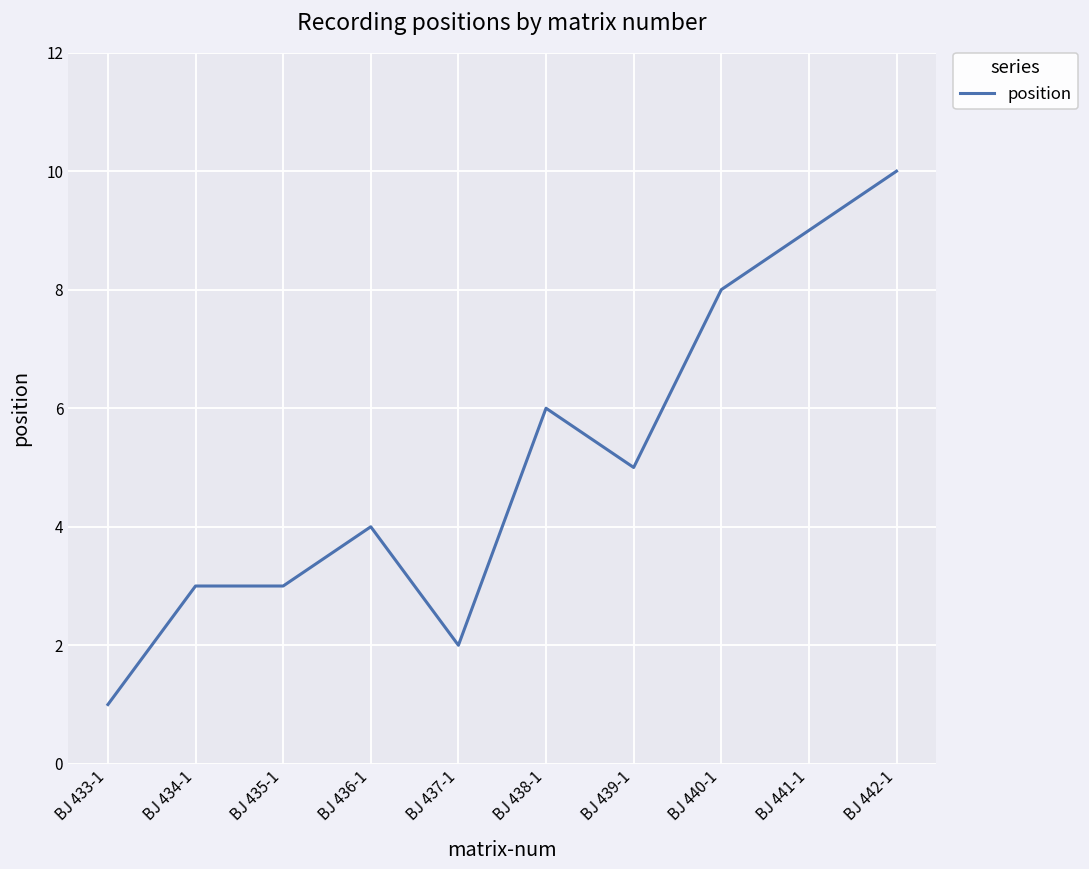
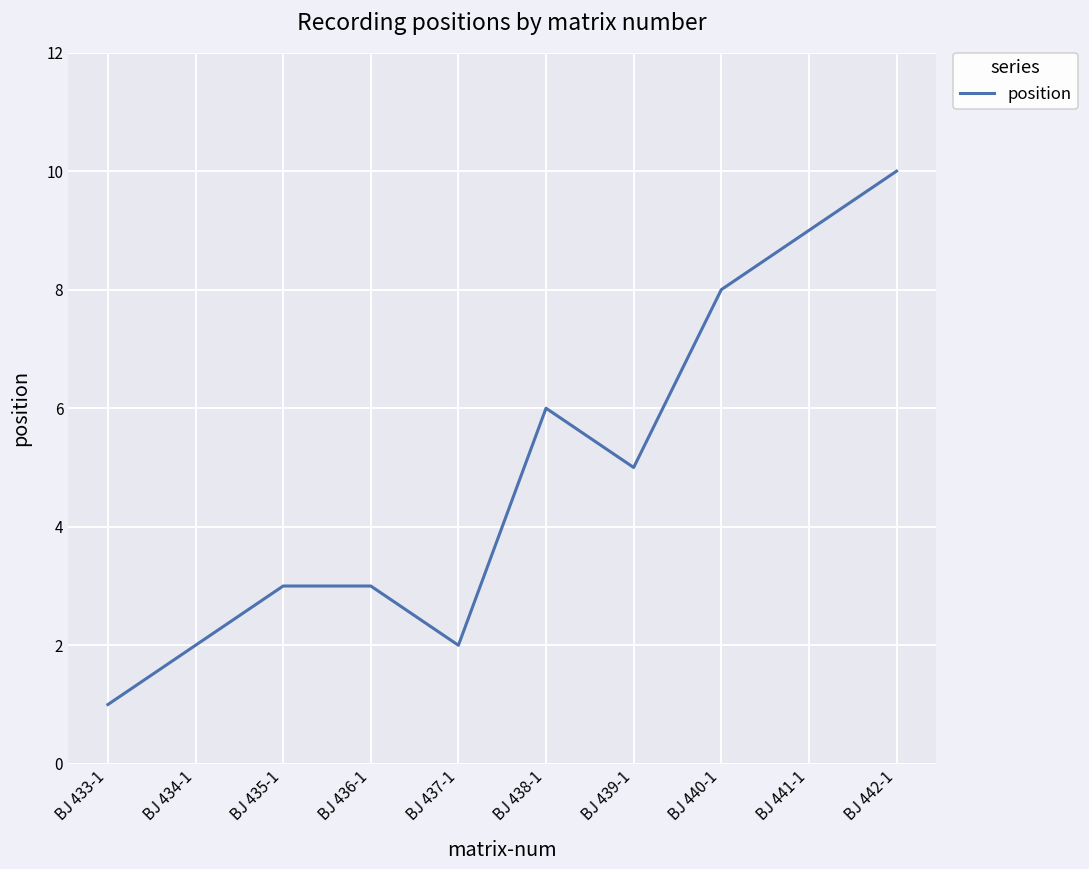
BJ 434-1: 3 -> 2
BJ 436-1: 4 -> 3
